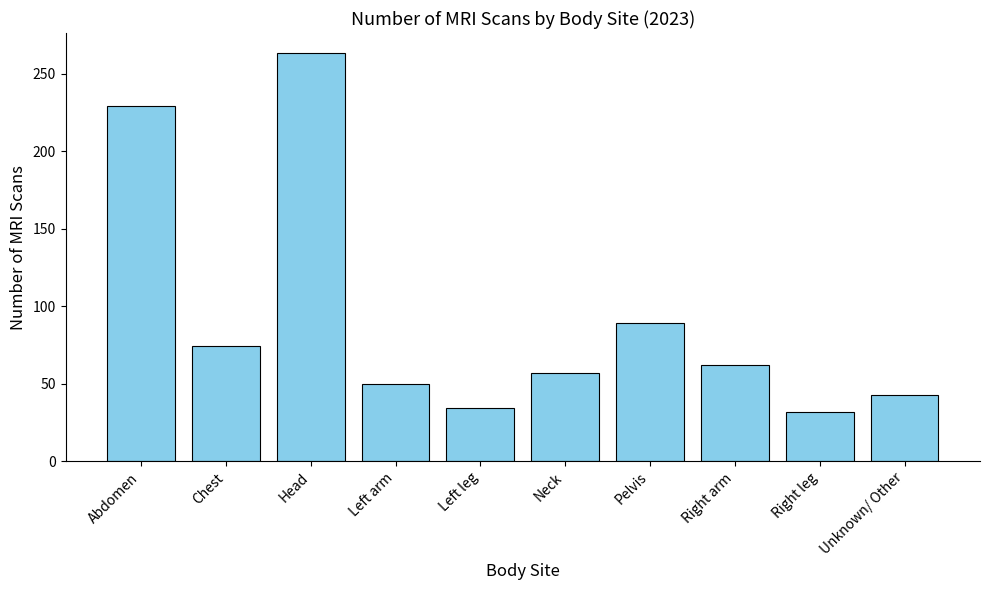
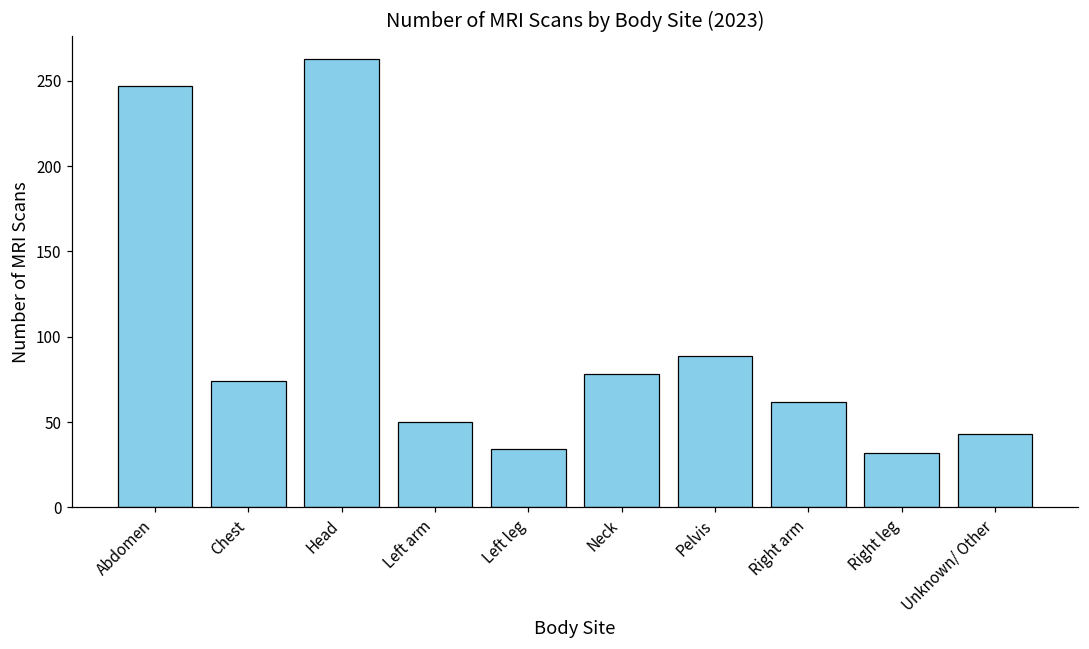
Abdomen: 229 -> 247
Neck: 57 -> 78
